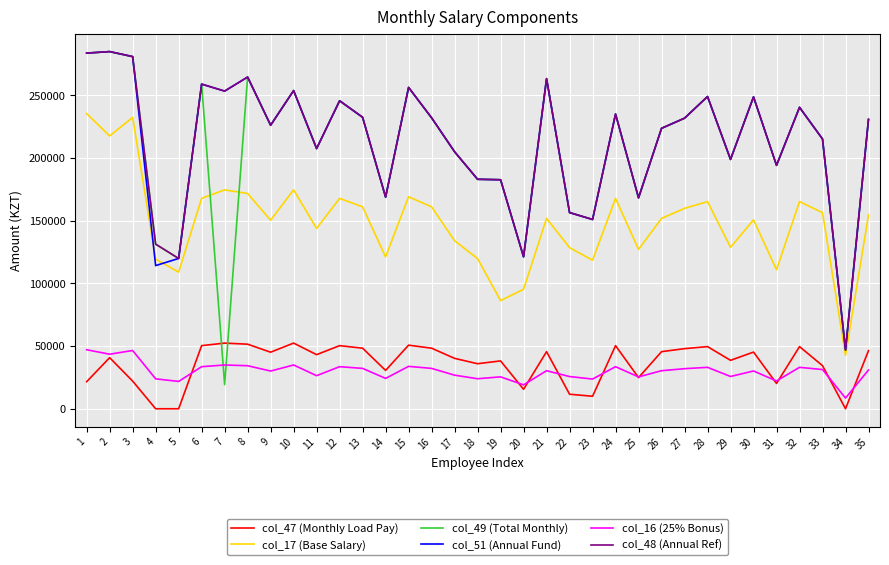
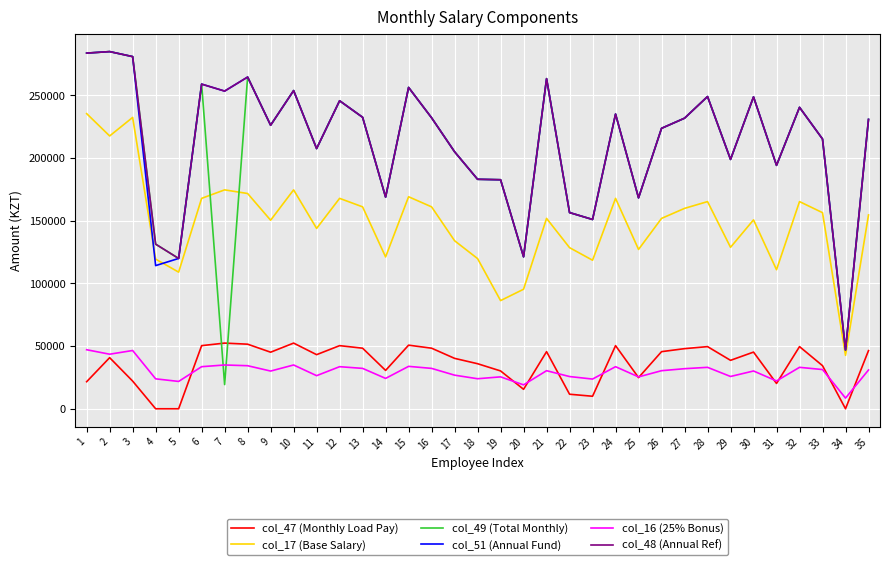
col_47 (Monthly Load Pay), 19: 38000 -> 30000
